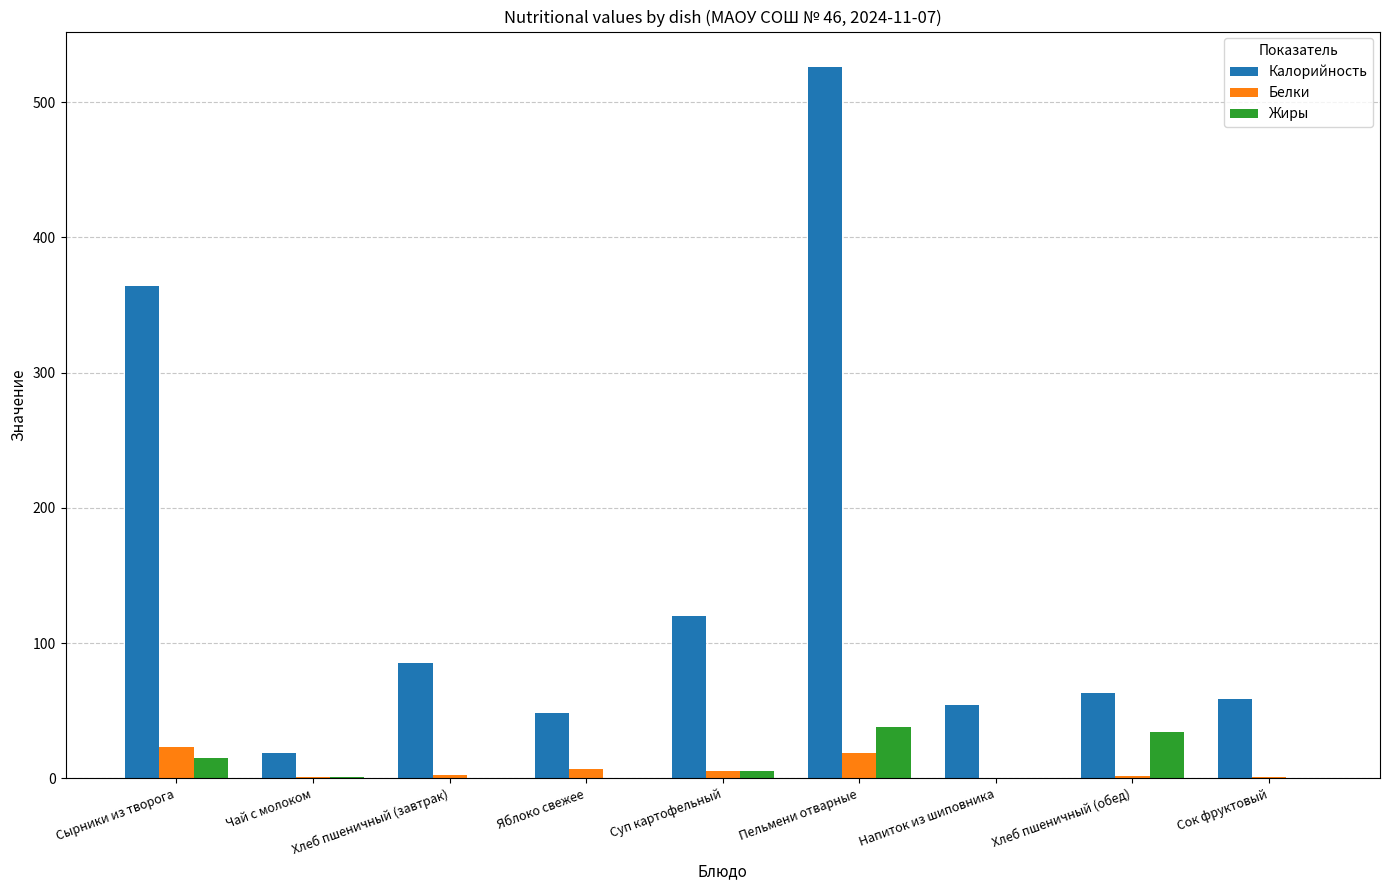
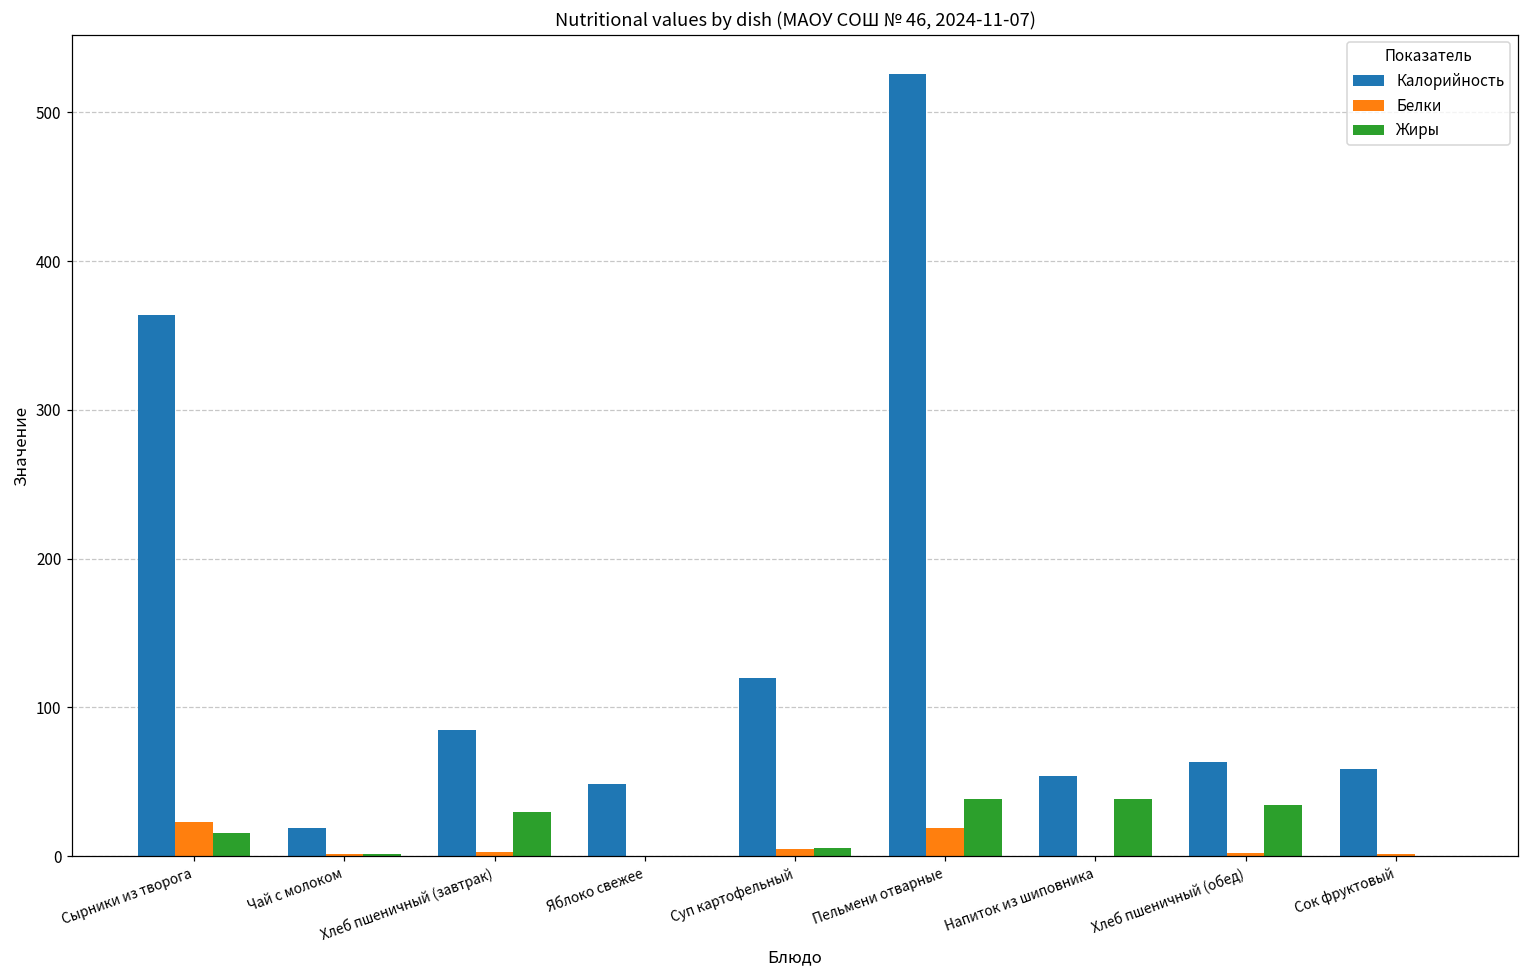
Жиры, Хлеб пшеничный (завтрак): 0 -> 29
Белки, Яблоко свежее: 7 -> 0
Жиры, Напиток из шиповника: 0 -> 39
